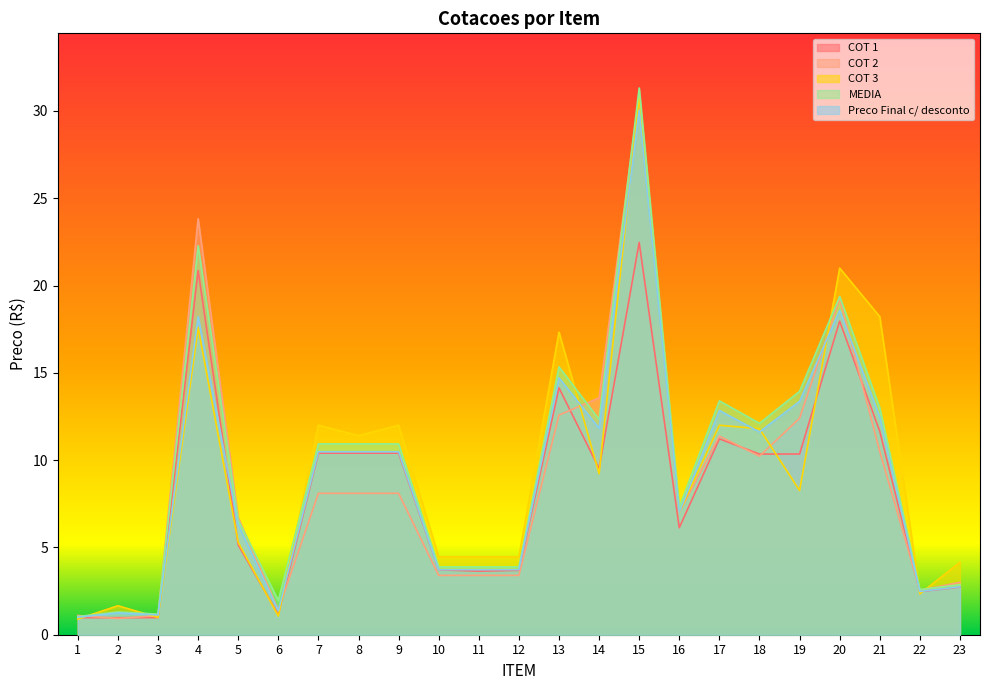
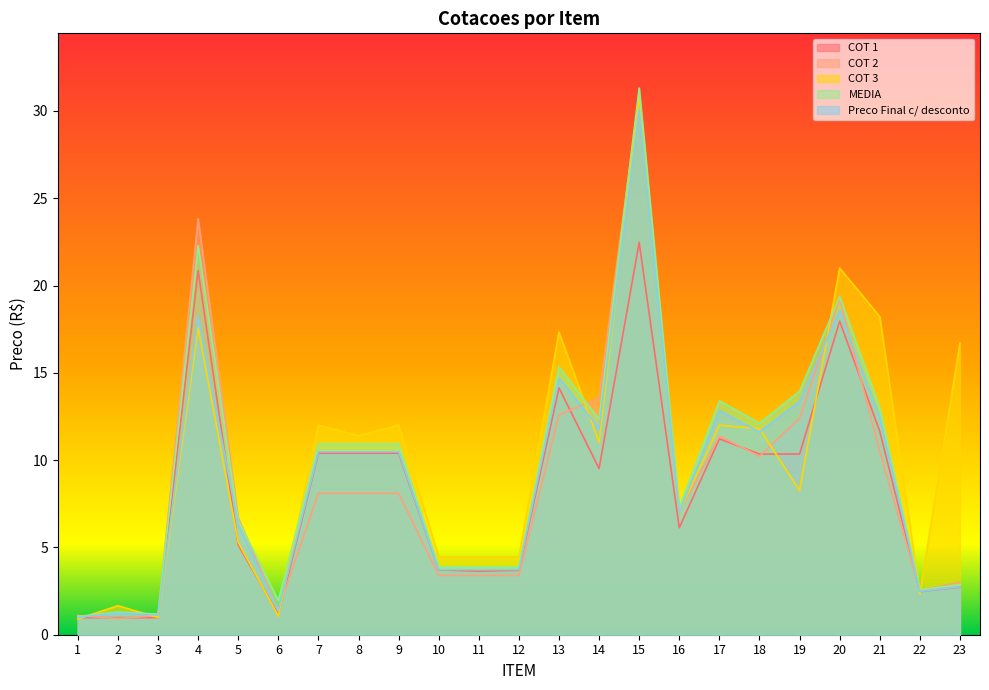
COT 3, 14: 9.2 -> 11.0
COT 3, 23: 4.2 -> 16.7
